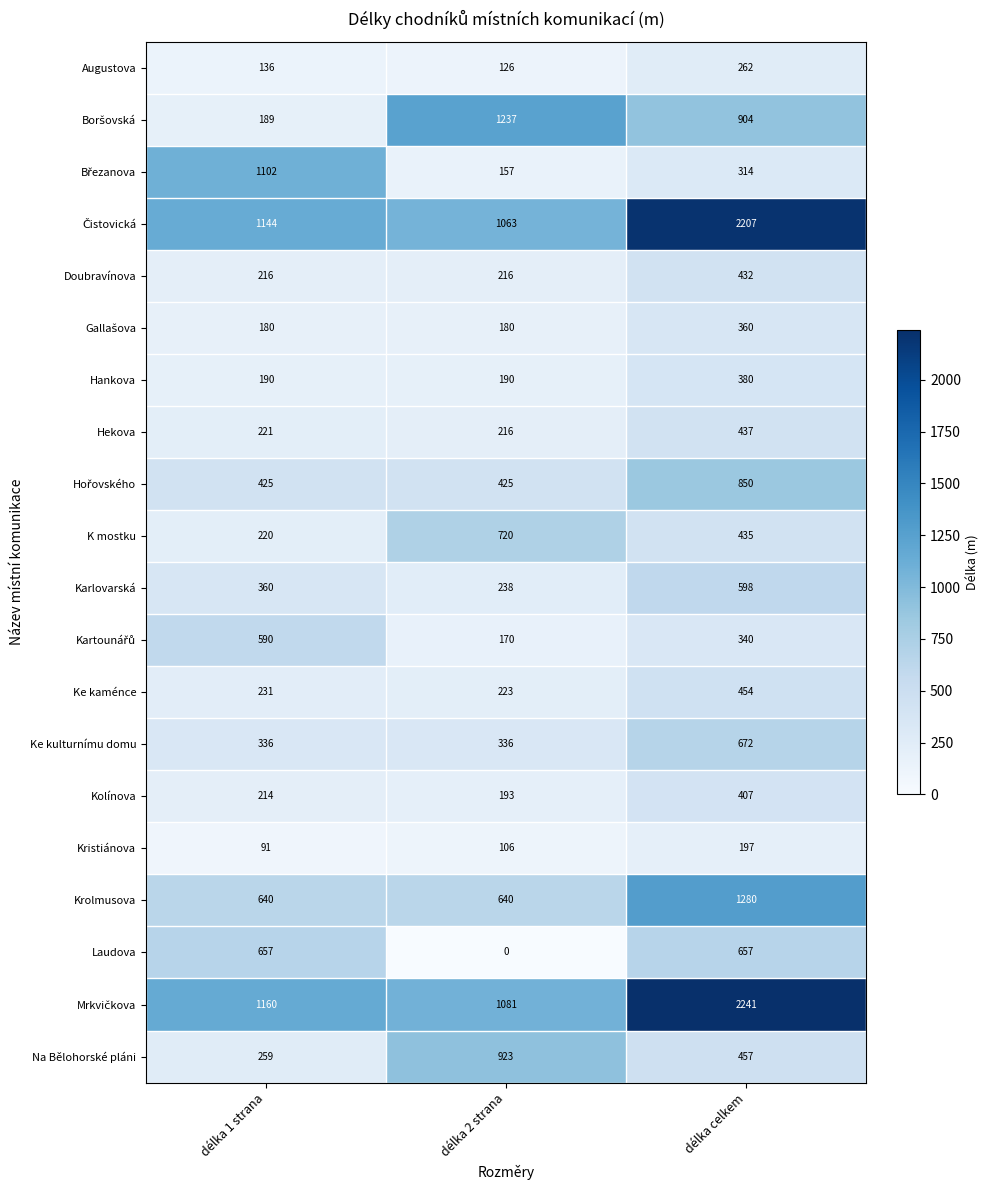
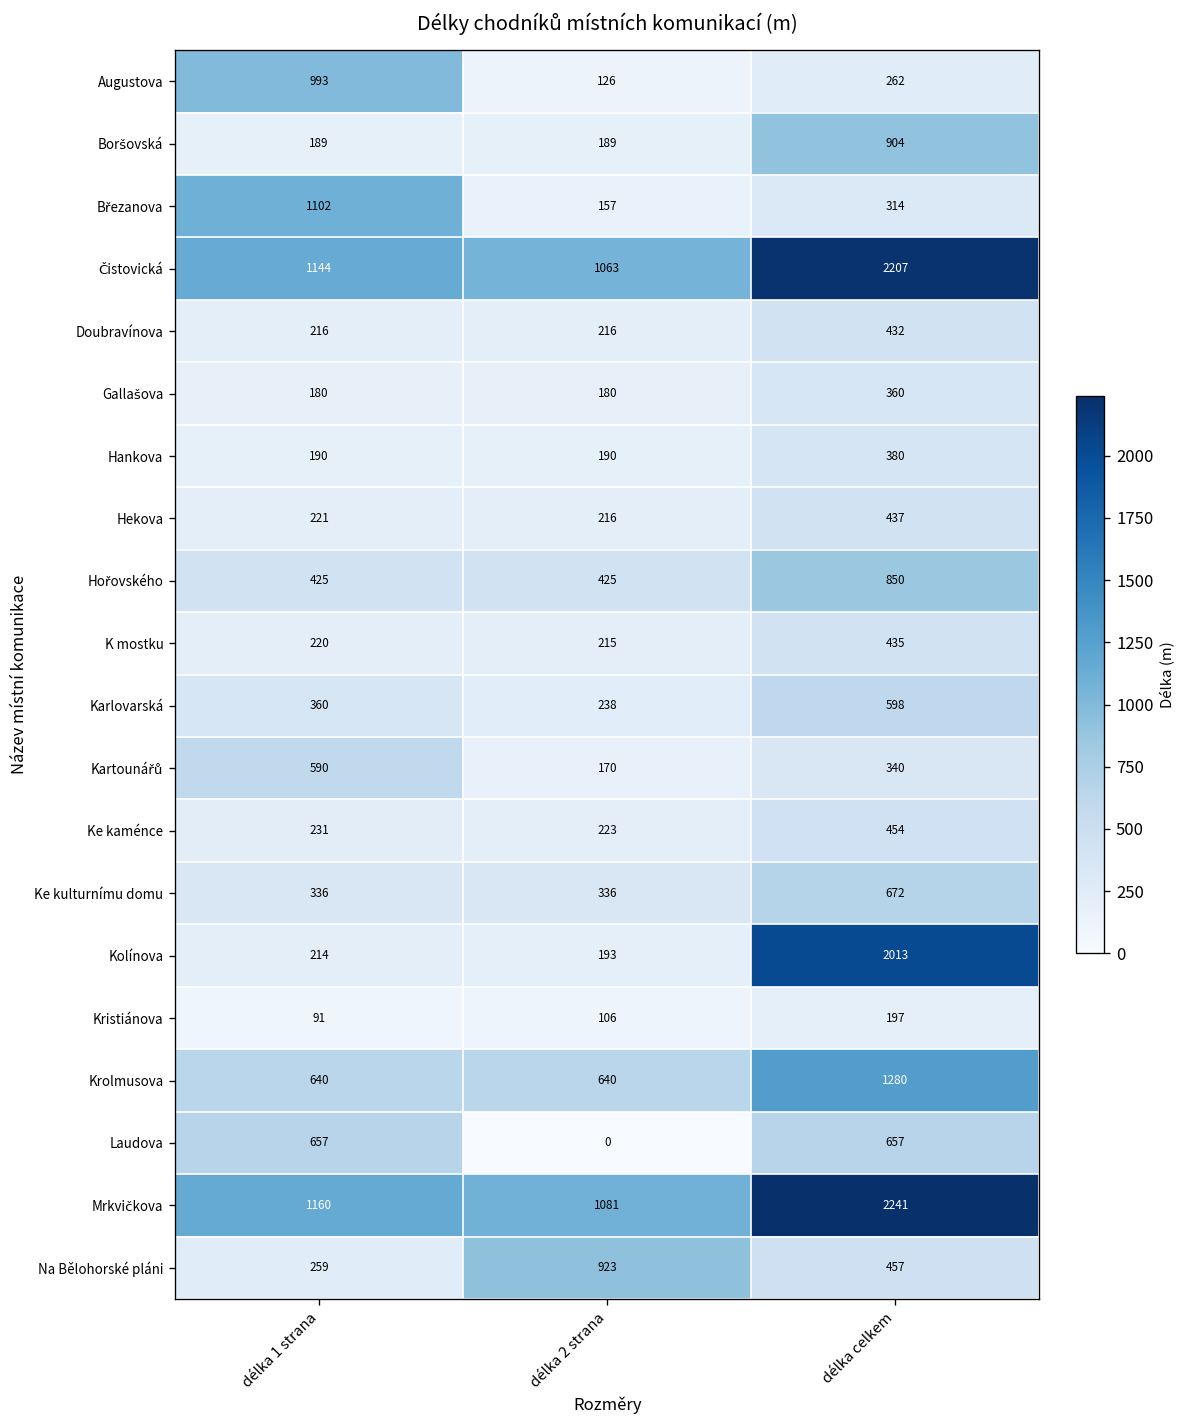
Augustova, délka 1 strana: 136 -> 993
Boršovská, délka 2 strana: 1237 -> 189
K mostku, délka 2 strana: 720 -> 215
Kolínova, délka celkem: 407 -> 2013
